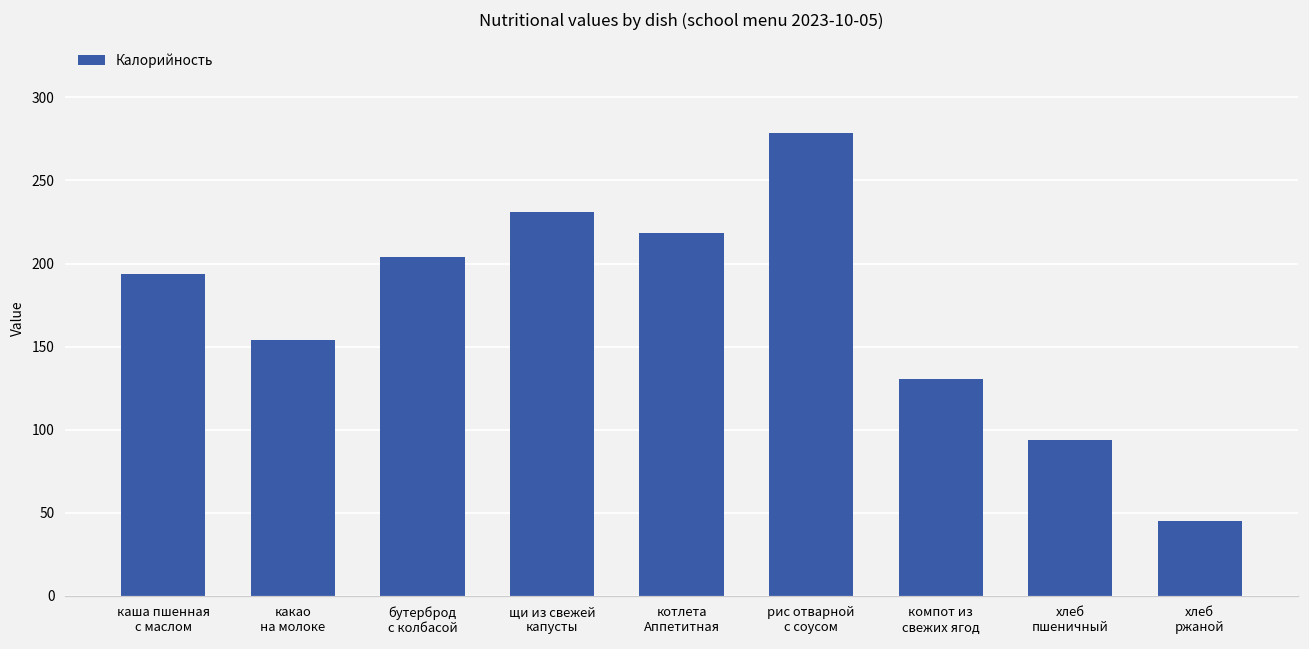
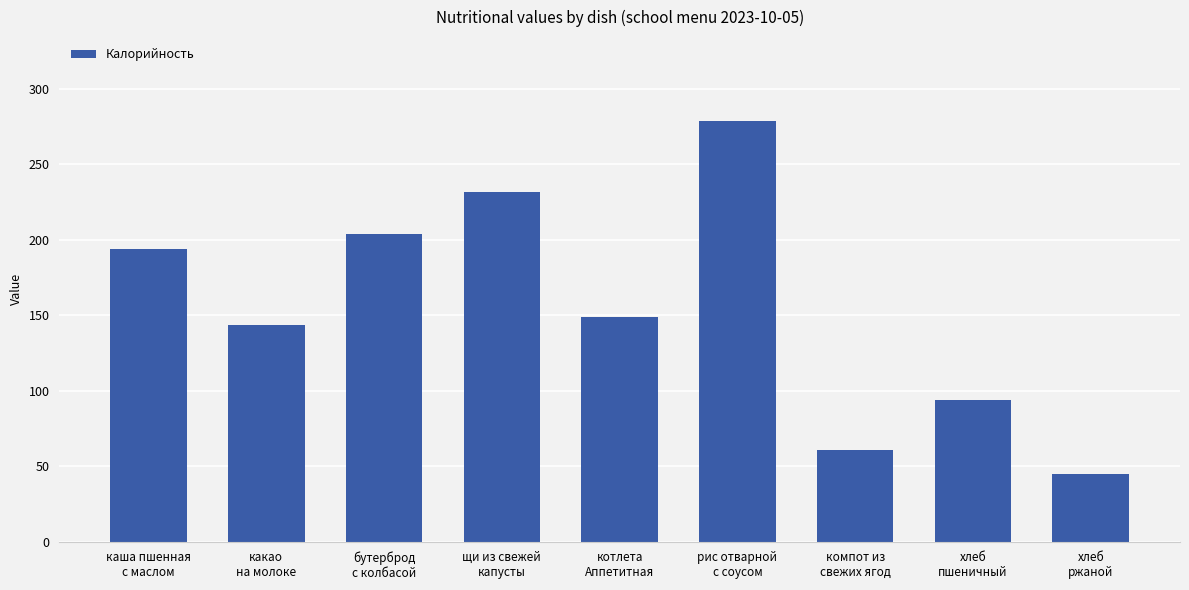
какао на молоке: 154 -> 143
котлета Аппетитная: 218 -> 149
компот из свежих ягод: 130 -> 61
